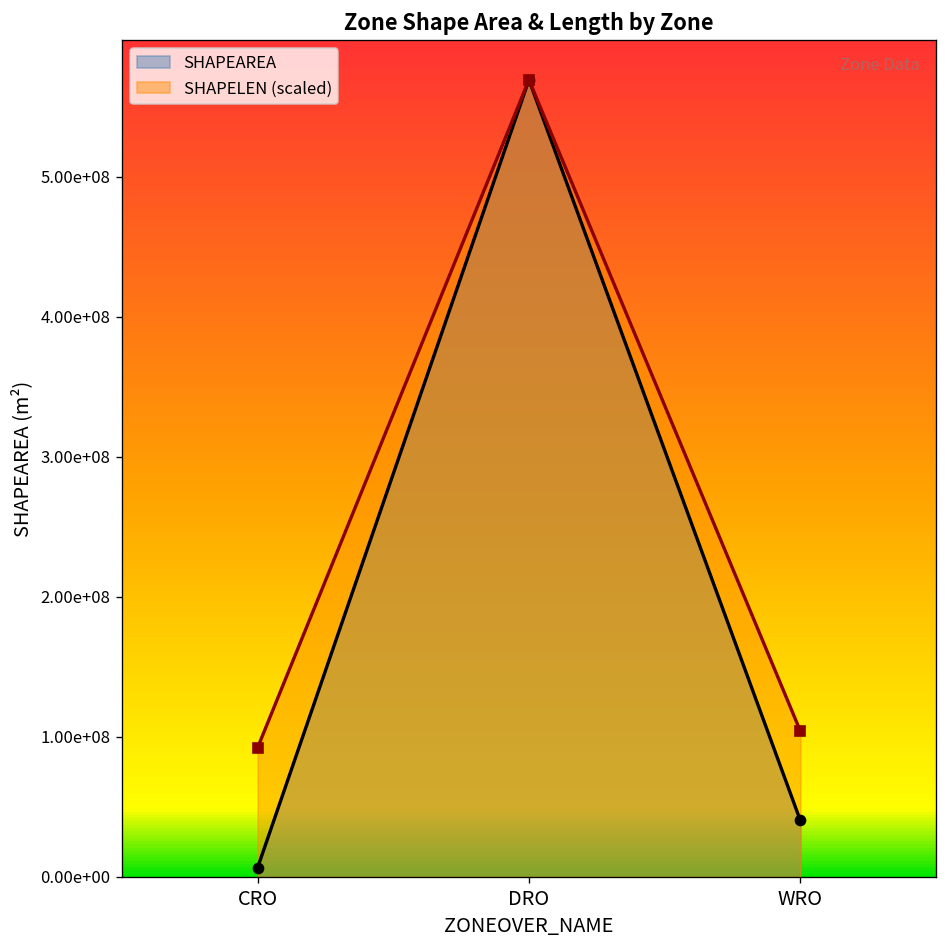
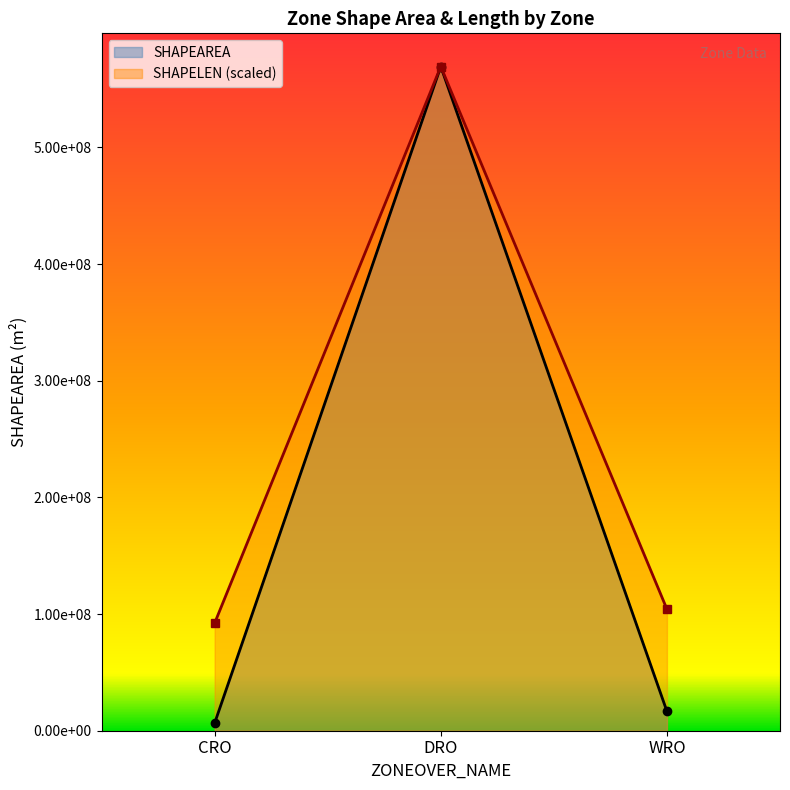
SHAPEAREA, WRO: 40000000 -> 17000000
